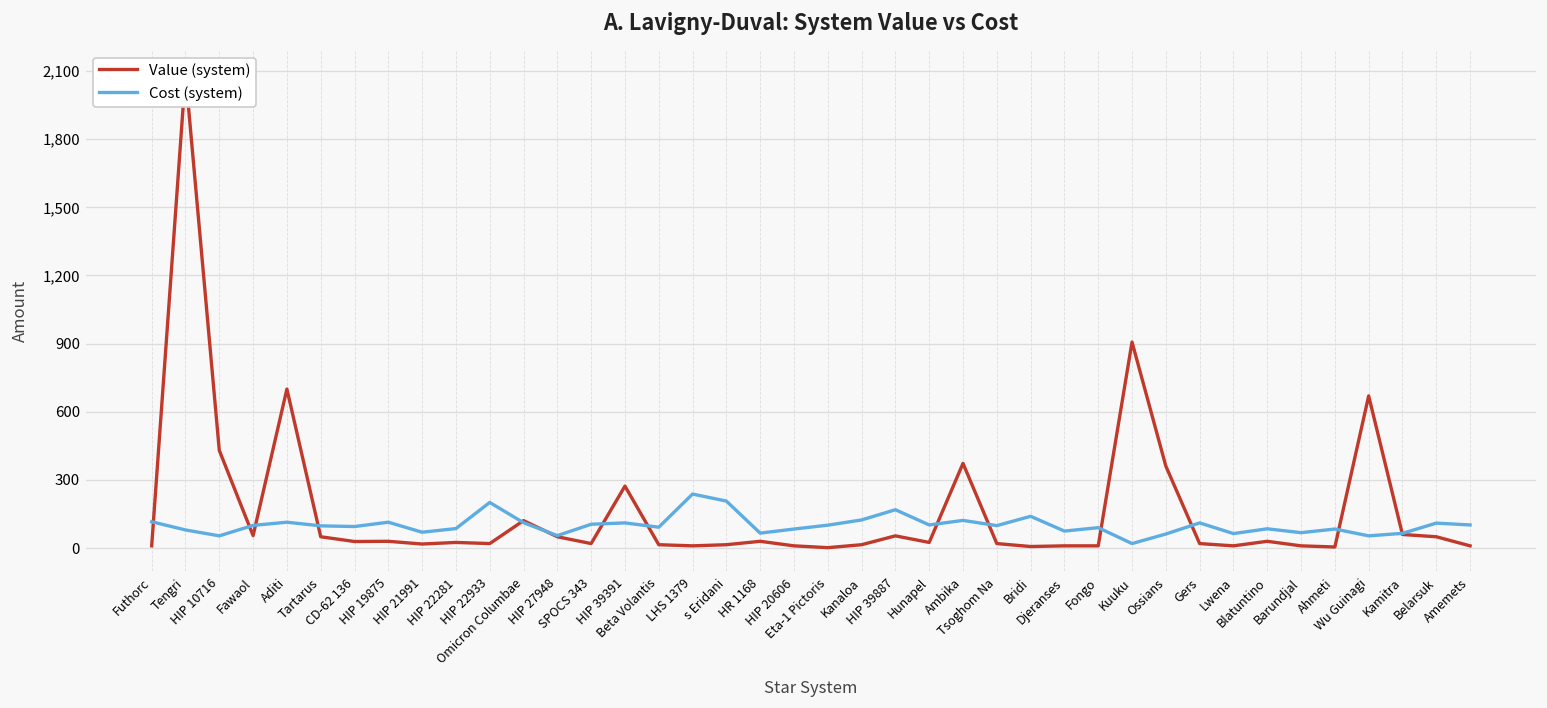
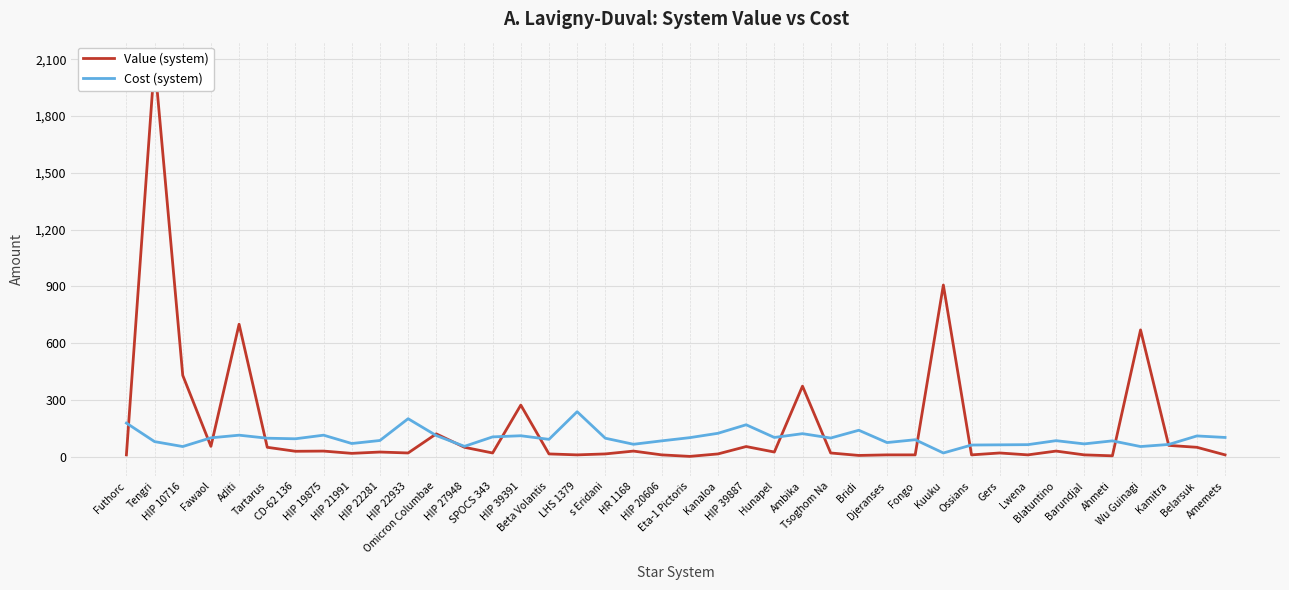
Cost (system), Futhorc: 120 -> 180
Cost (system), s Eridani: 210 -> 100
Value (system), Ossians: 360 -> 10
Cost (system), Gers: 110 -> 60
